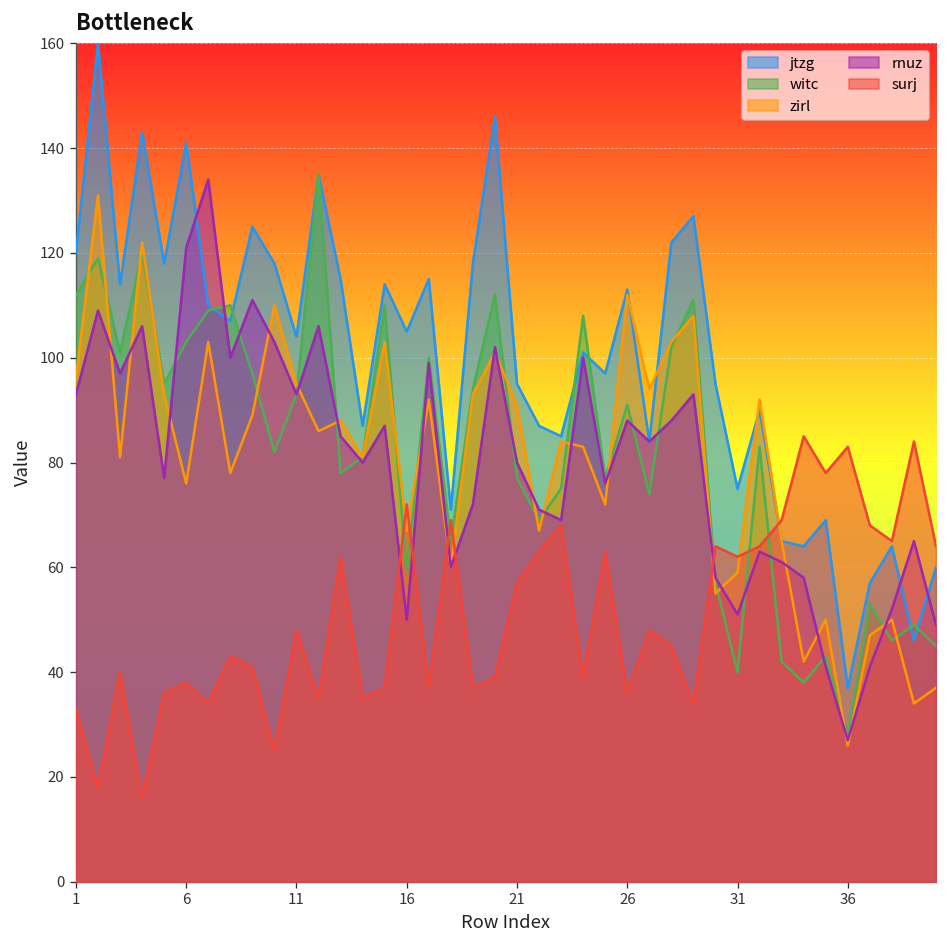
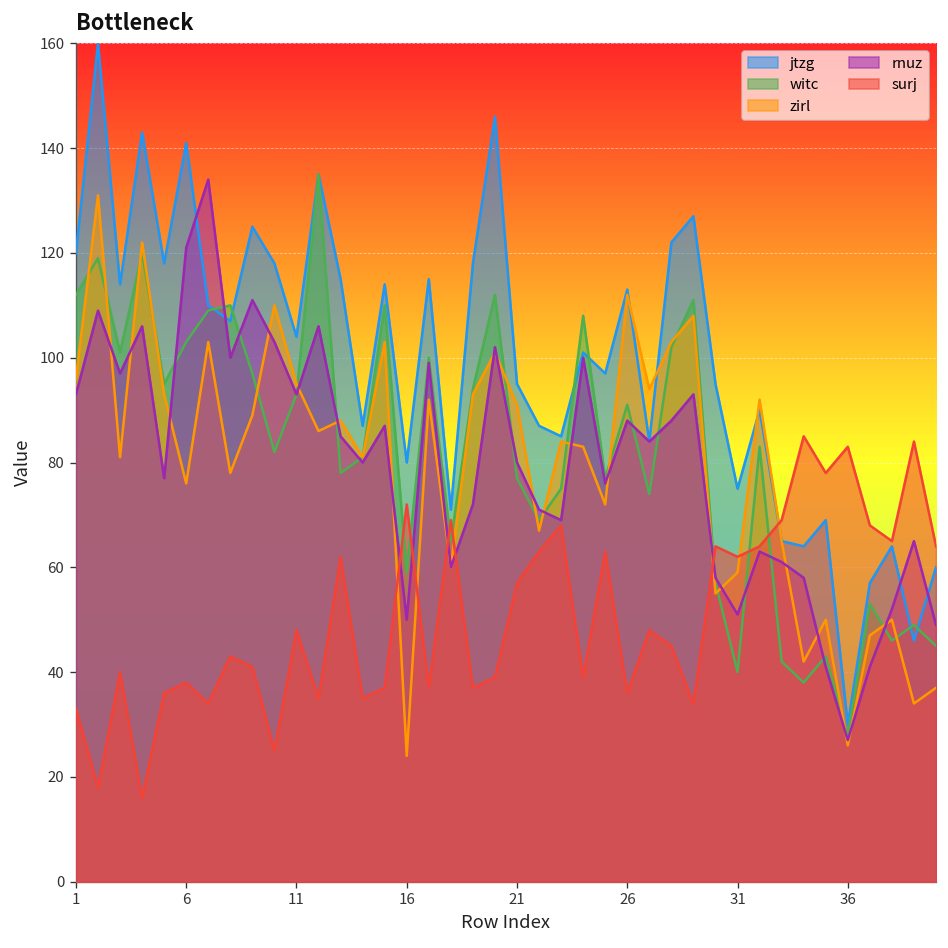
jtzg, 16: 105 -> 80
zirl, 16: 67 -> 24
jtzg, 36: 37 -> 30
